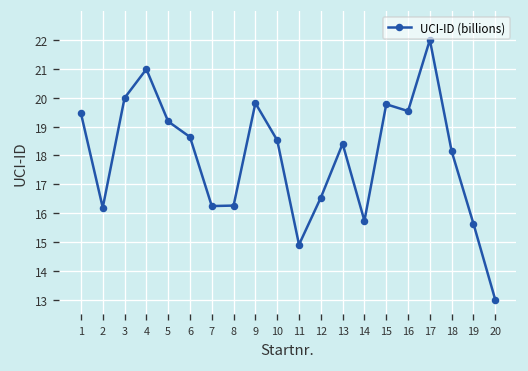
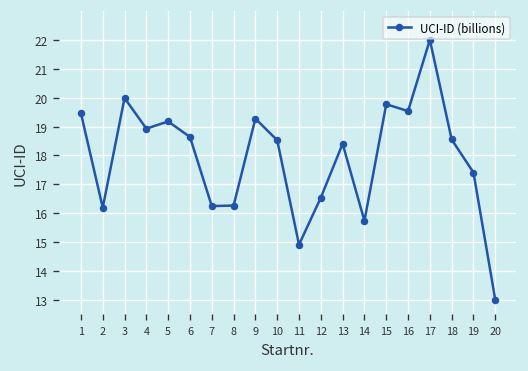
4: 21.0 -> 18.9
9: 19.8 -> 19.3
18: 18.1 -> 18.6
19: 15.6 -> 17.4
